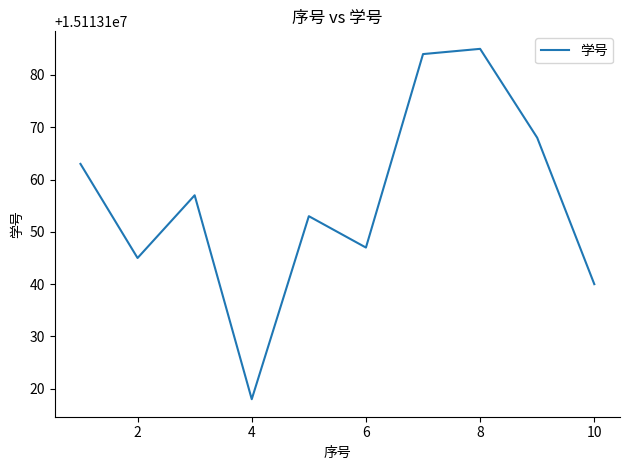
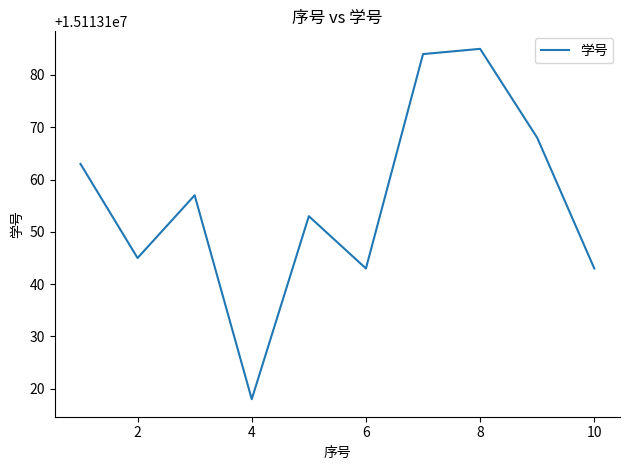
6: 15113147 -> 15113143
10: 15113140 -> 15113143
